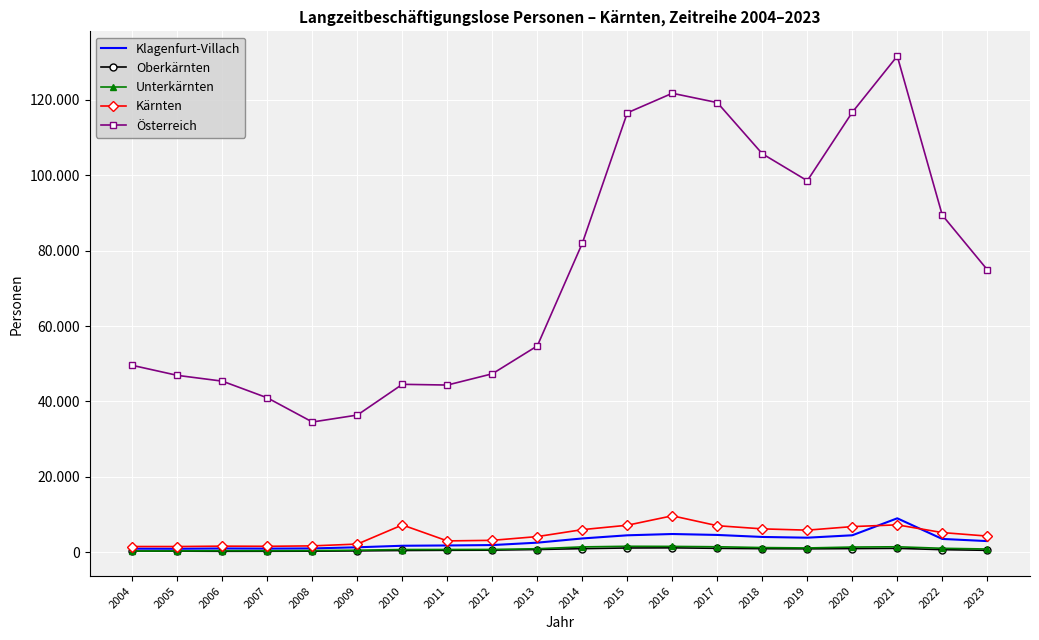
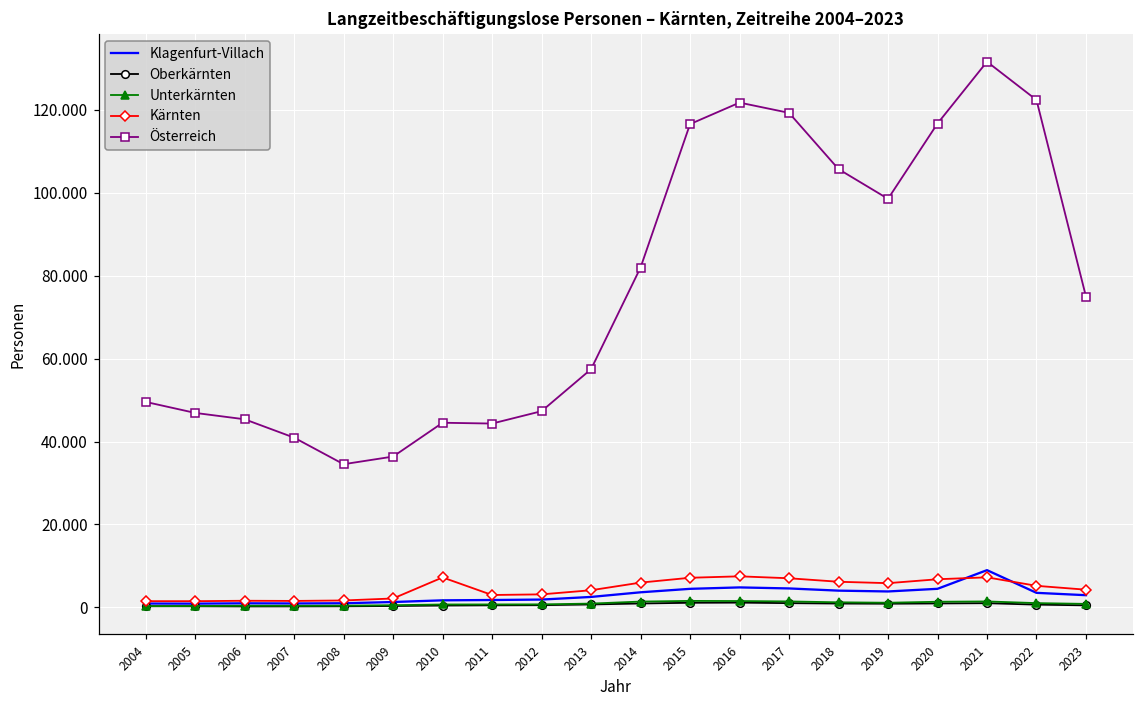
Österreich, 2013: 55 -> 57
Kärnten, 2016: 10 -> 7
Österreich, 2022: 89 -> 122
